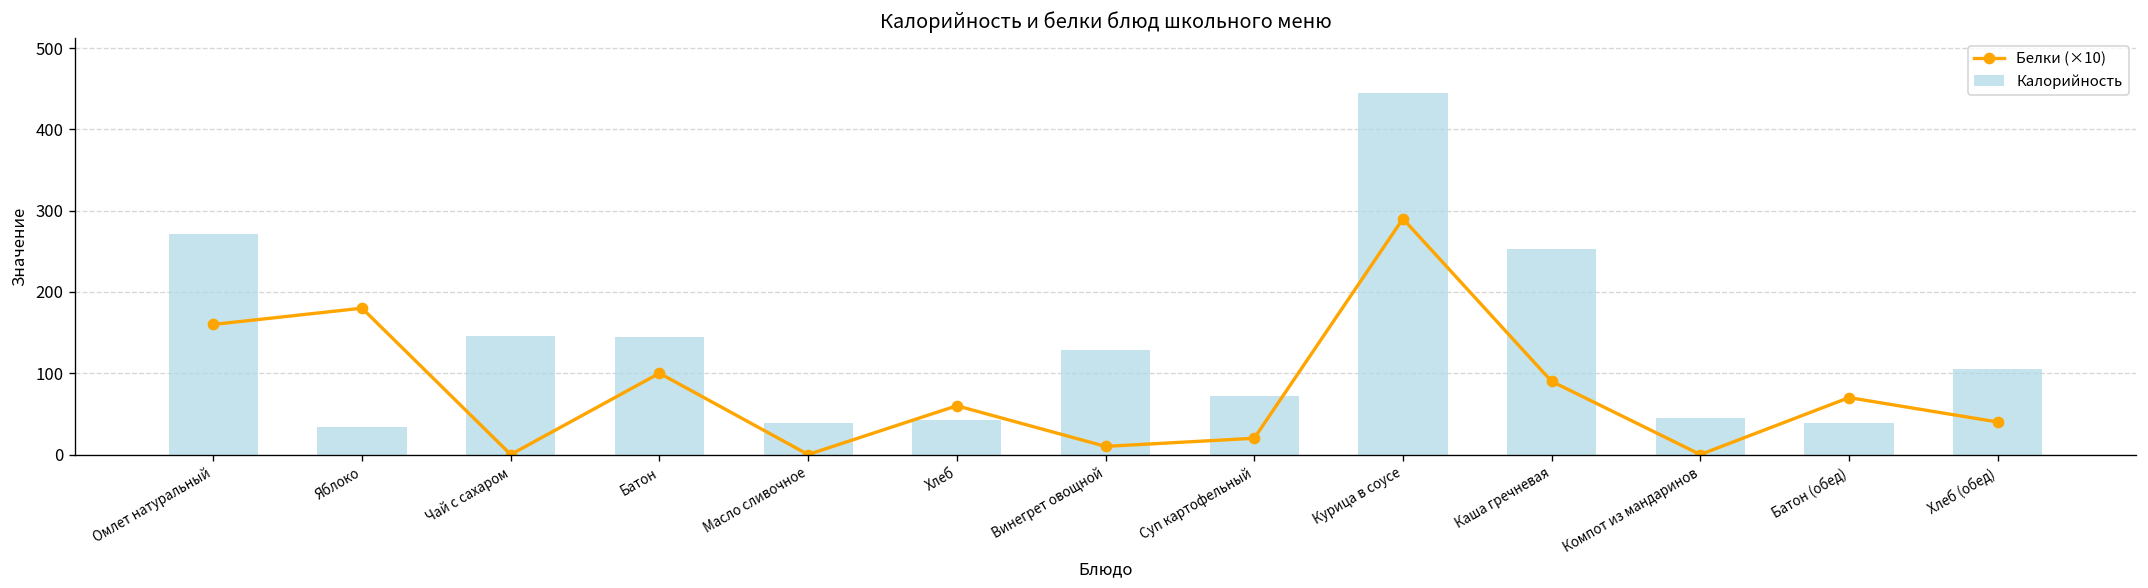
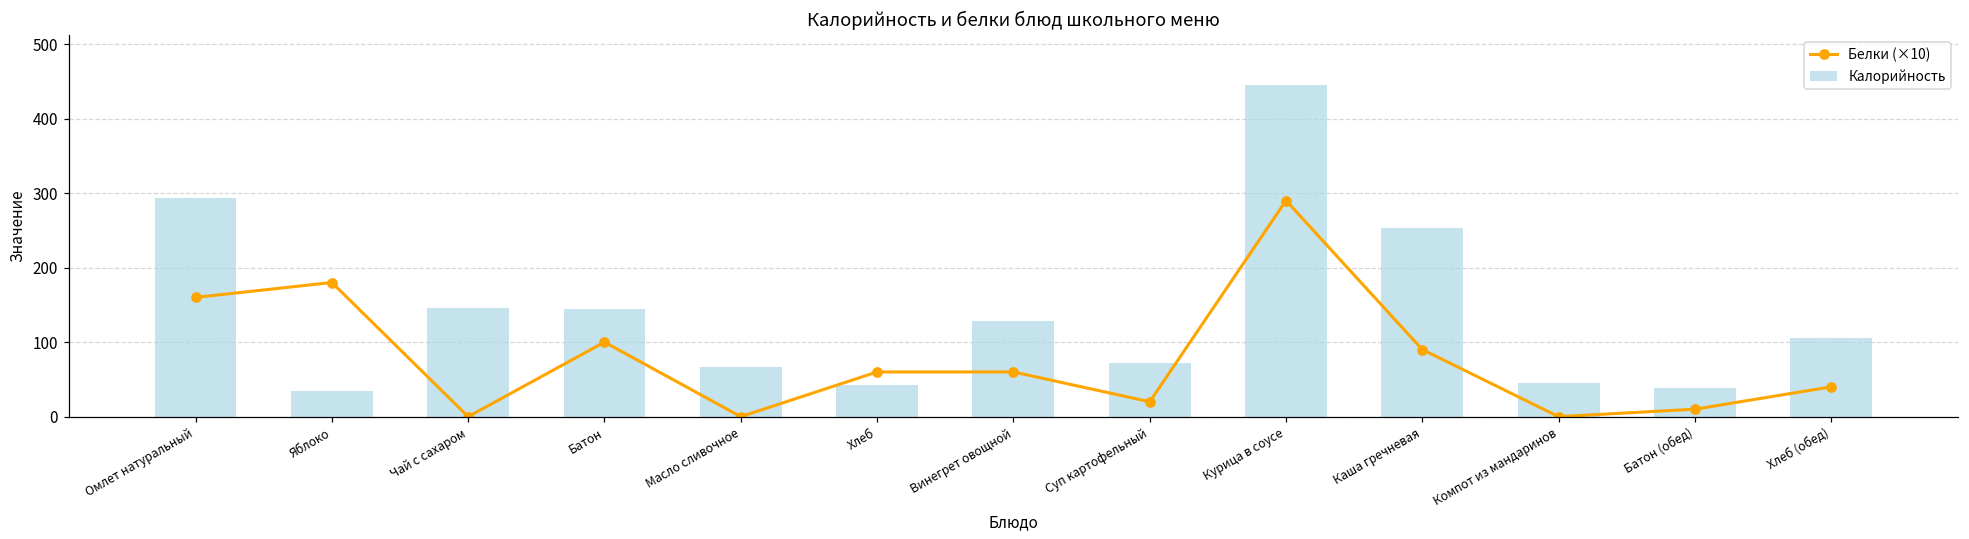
Калорийность, Омлет натуральный: 270 -> 290
Калорийность, Масло сливочное: 40 -> 70
Белки (×10), Винегрет овощной: 10 -> 60
Белки (×10), Батон (обед): 70 -> 10
